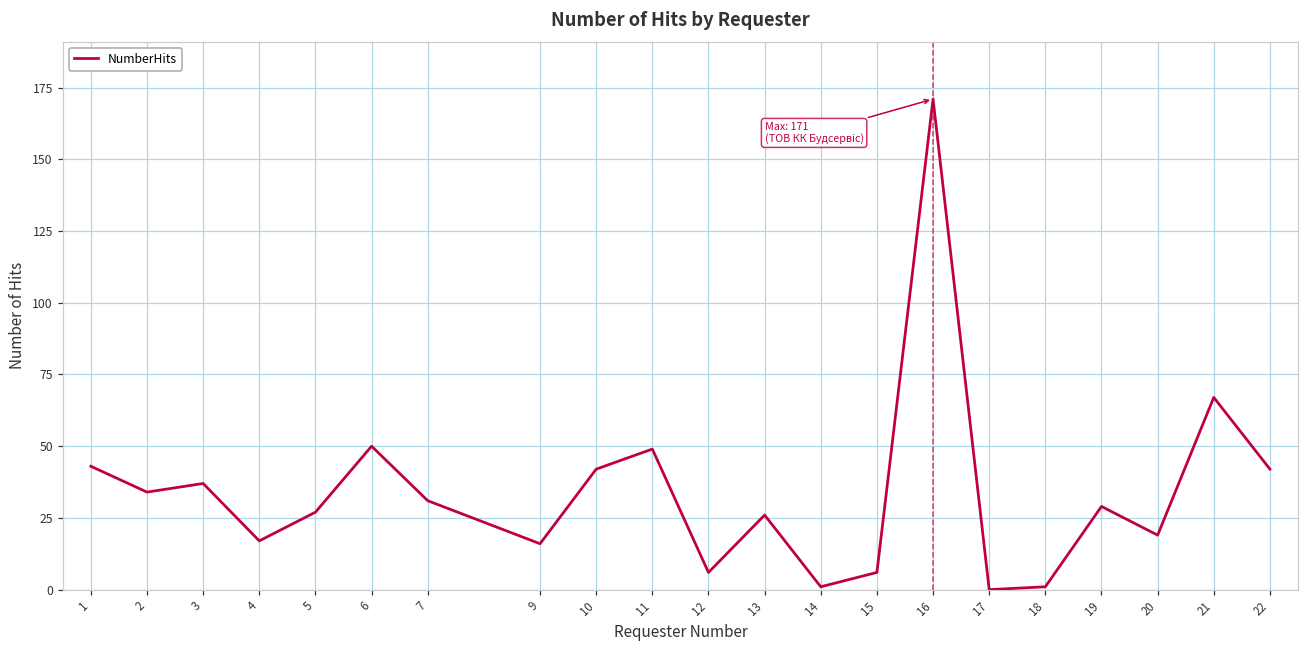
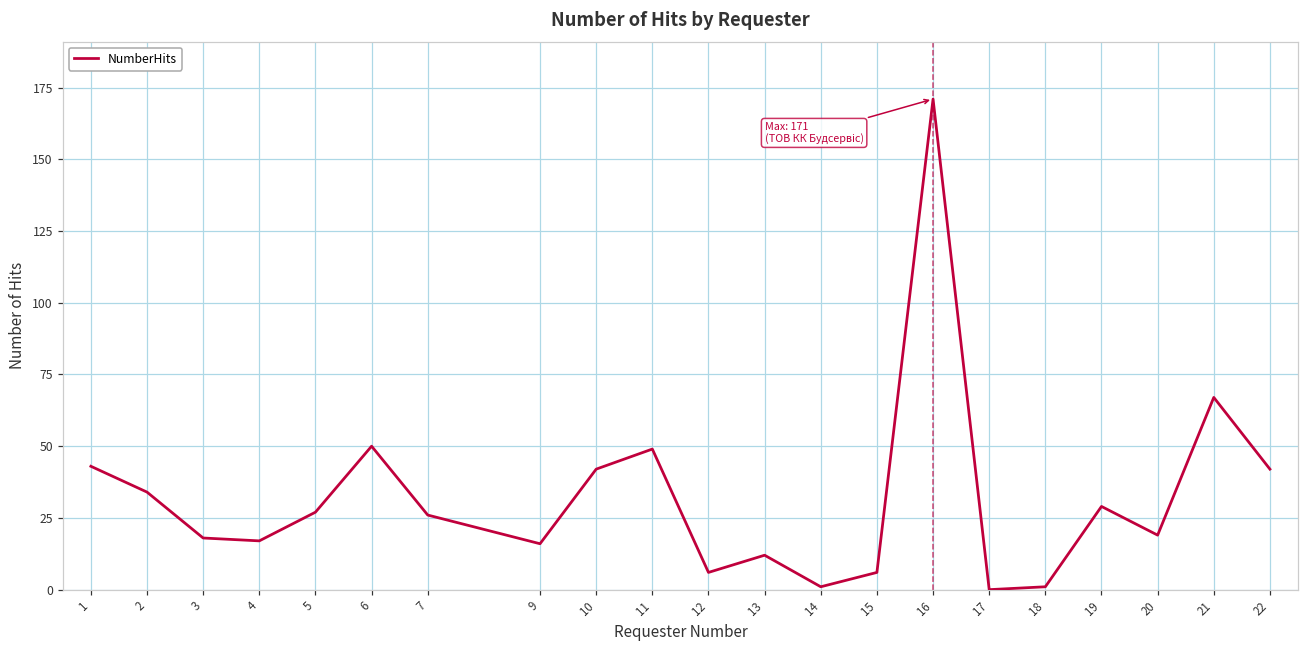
3: 37 -> 18
7: 31 -> 26
13: 26 -> 12
